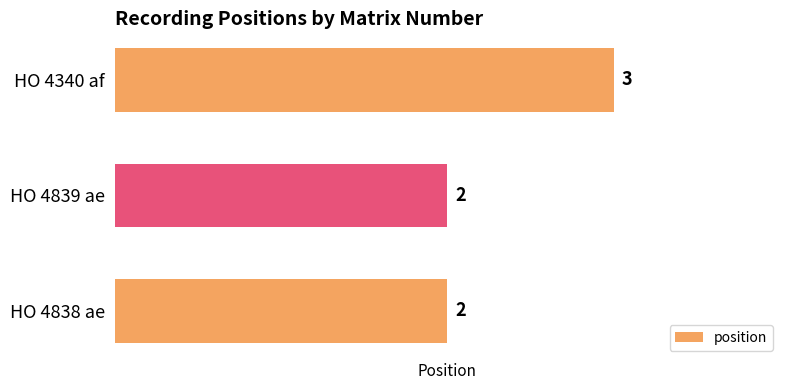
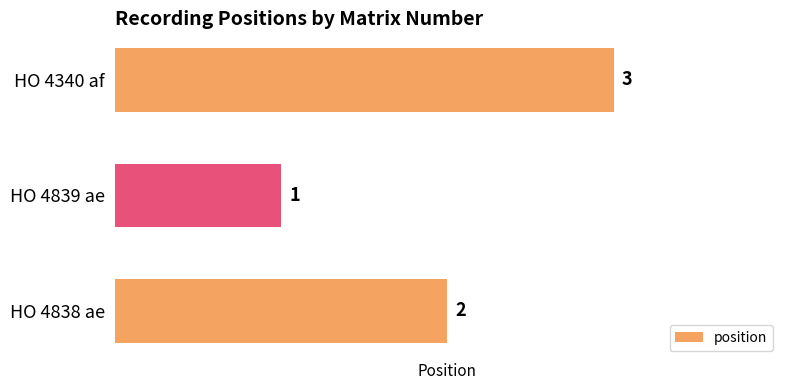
HO 4839 ae: 2 -> 1
